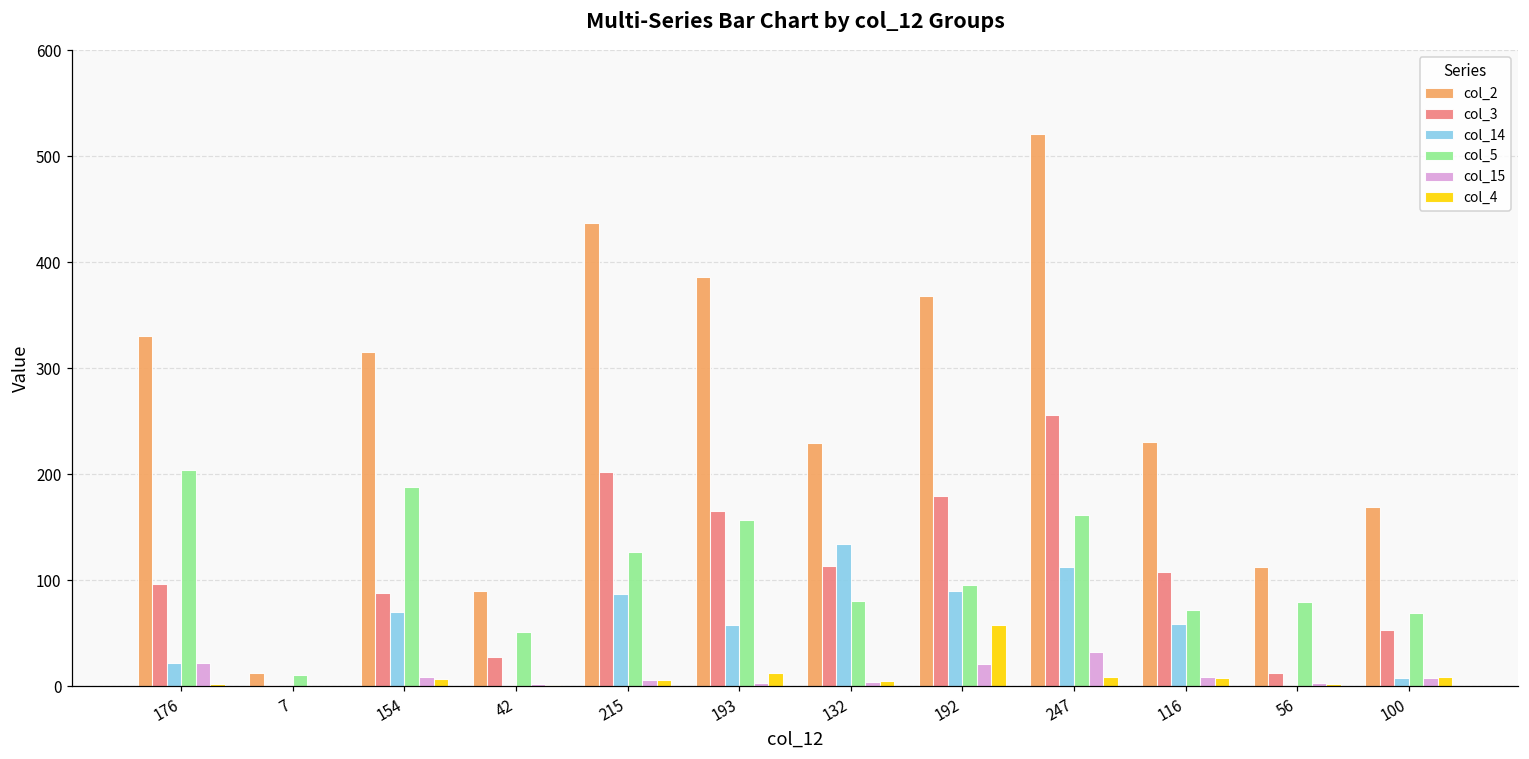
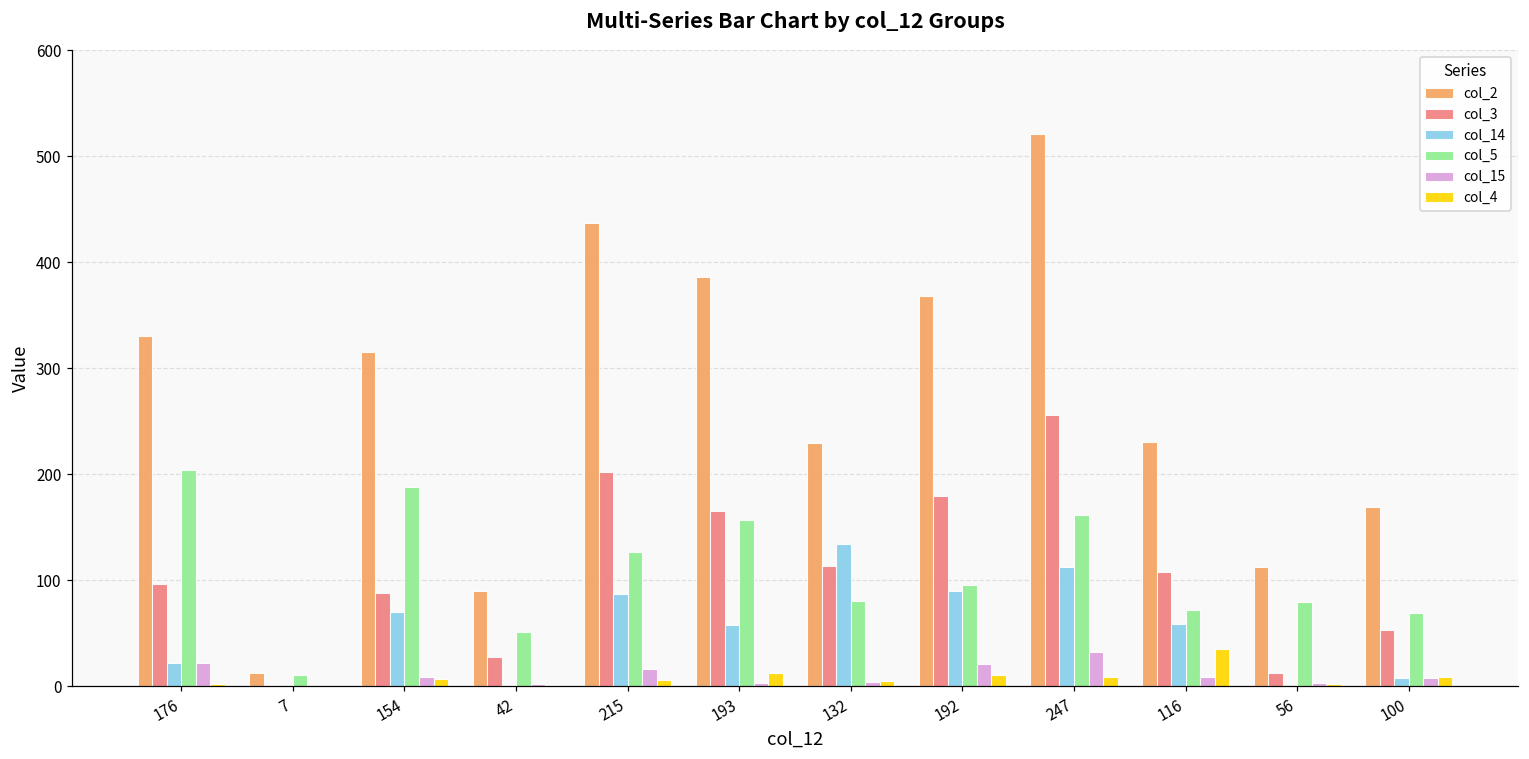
col_15, 215: 10 -> 20
col_4, 192: 60 -> 10
col_4, 116: 10 -> 40
